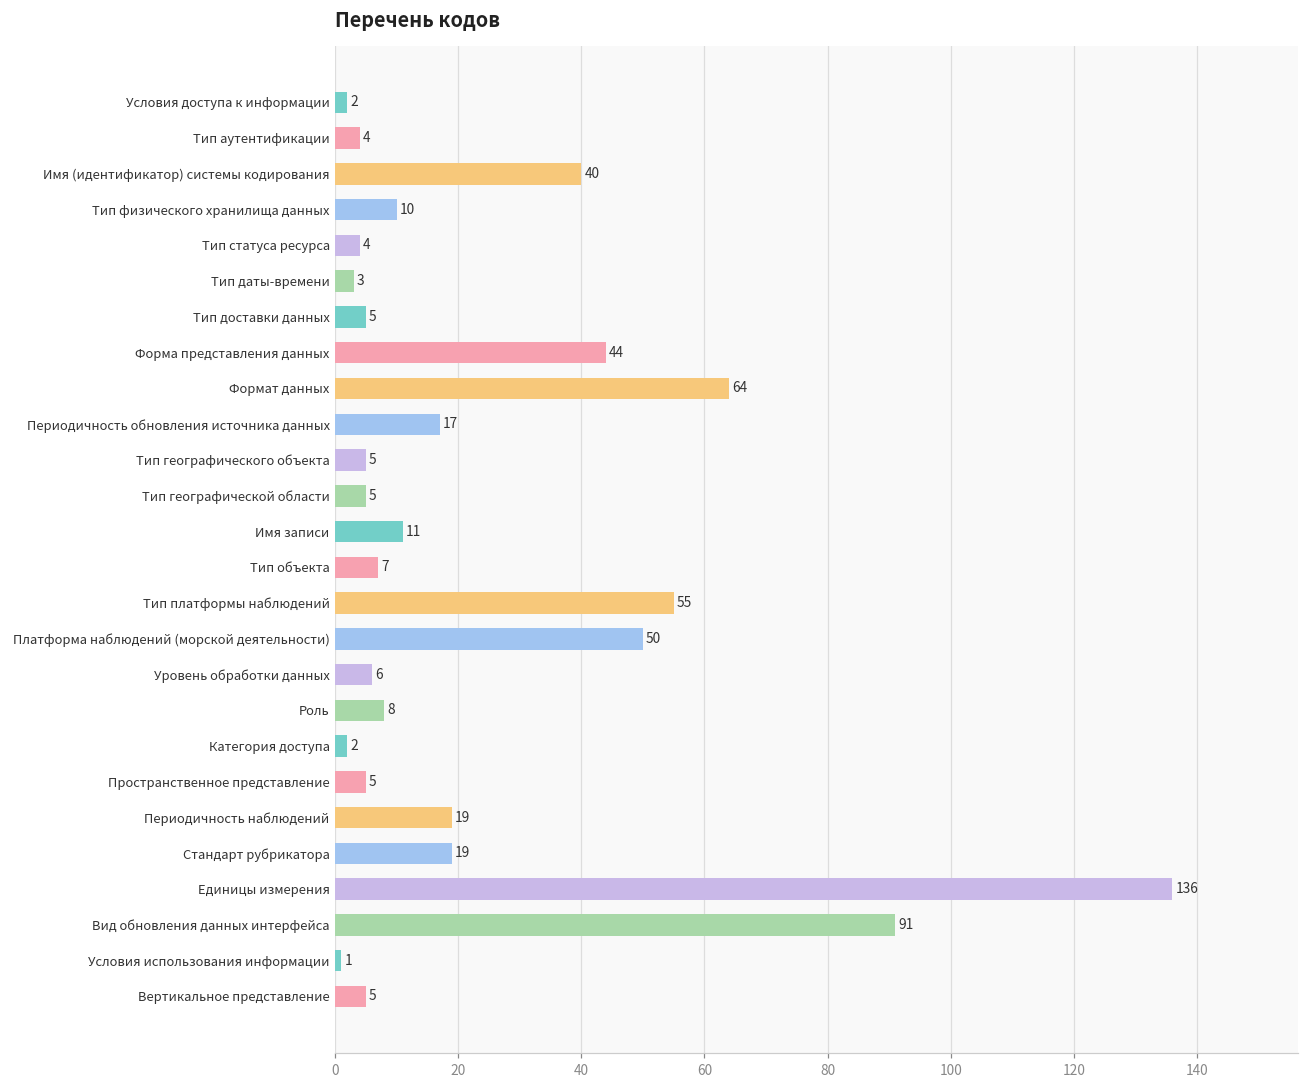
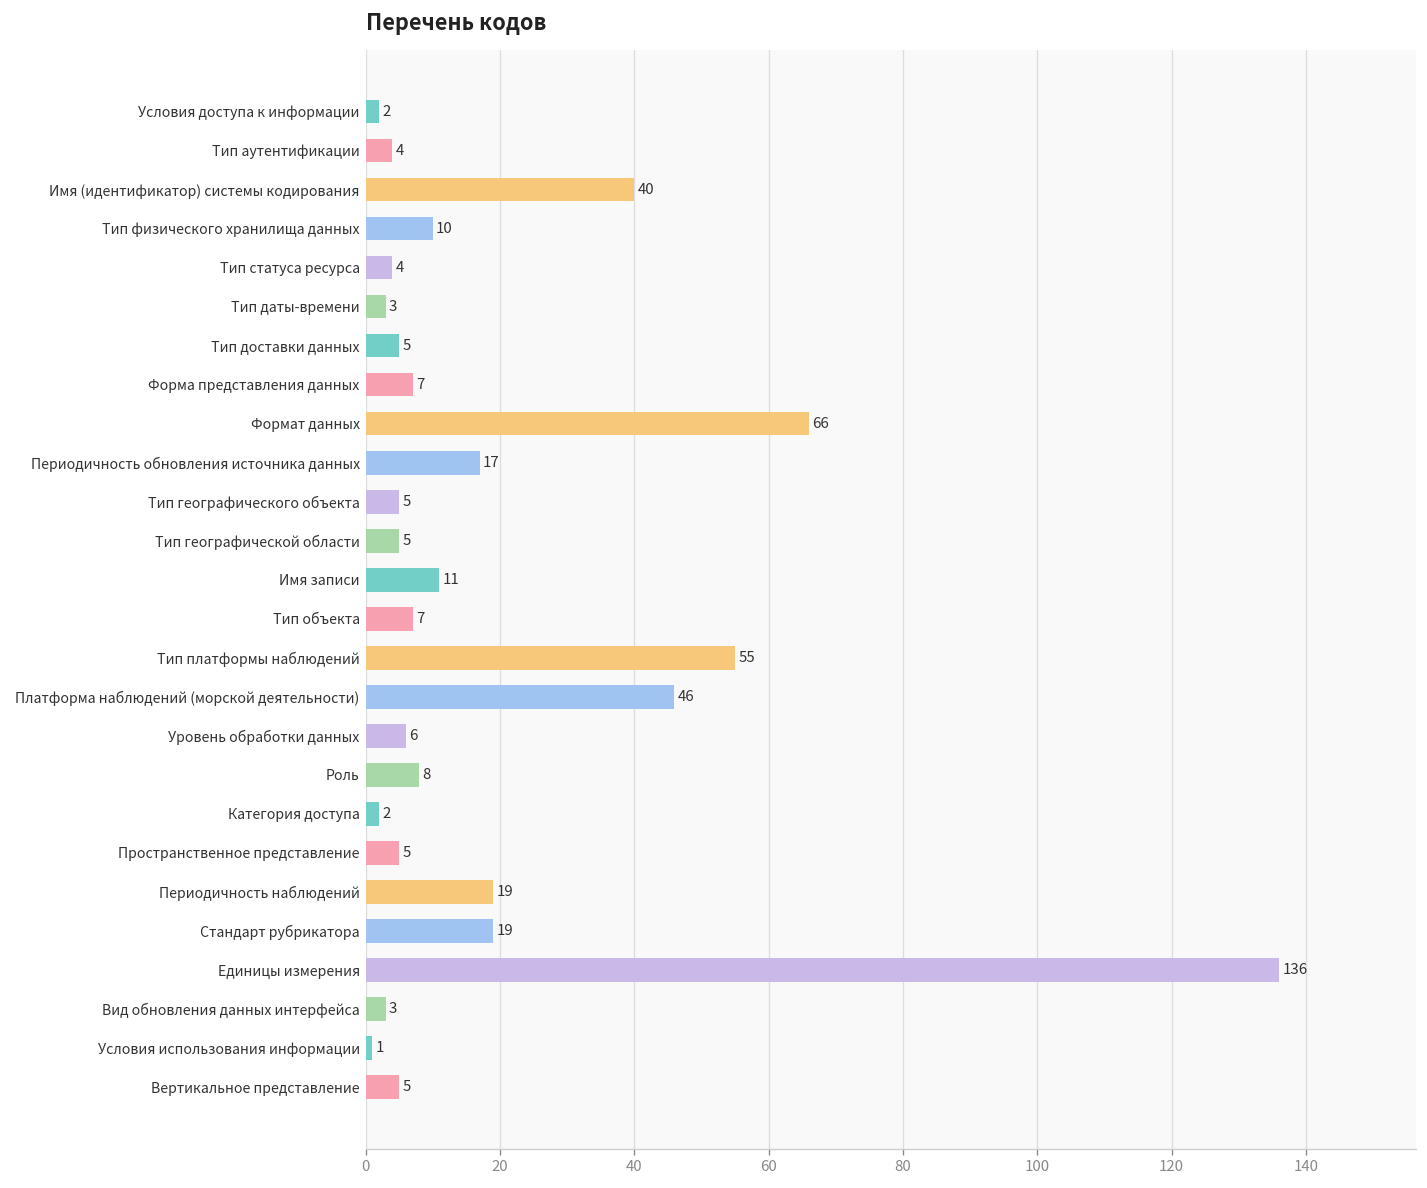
Форма представления данных: 44 -> 7
Формат данных: 64 -> 66
Платформа наблюдений (морской деятельности): 50 -> 46
Вид обновления данных интерфейса: 91 -> 3
